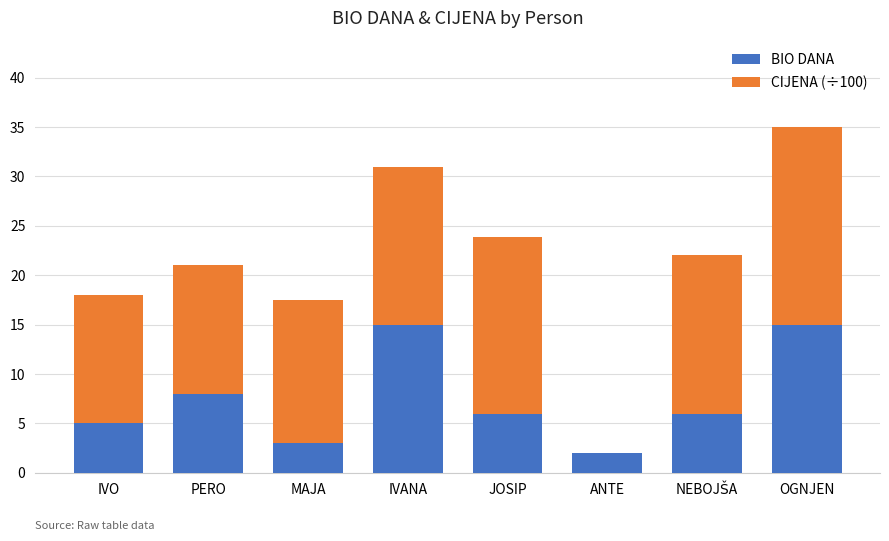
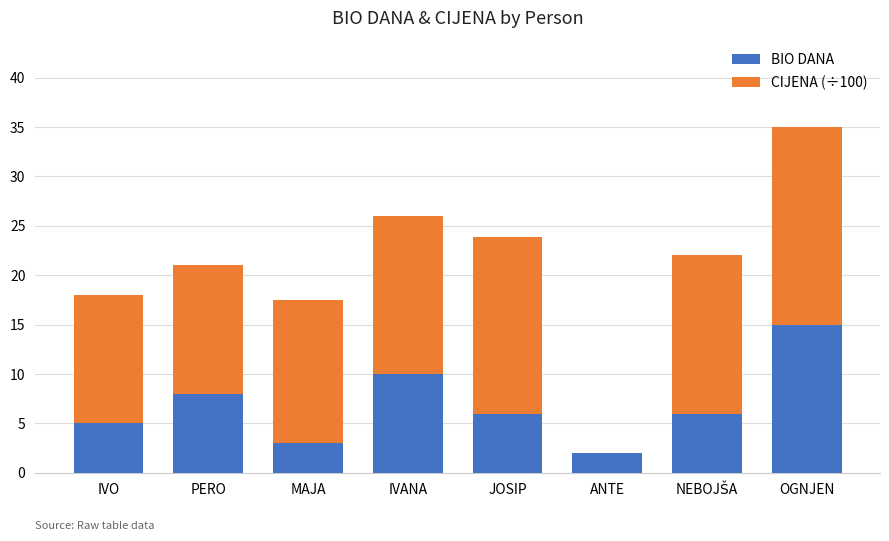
BIO DANA, IVANA: 15 -> 10
